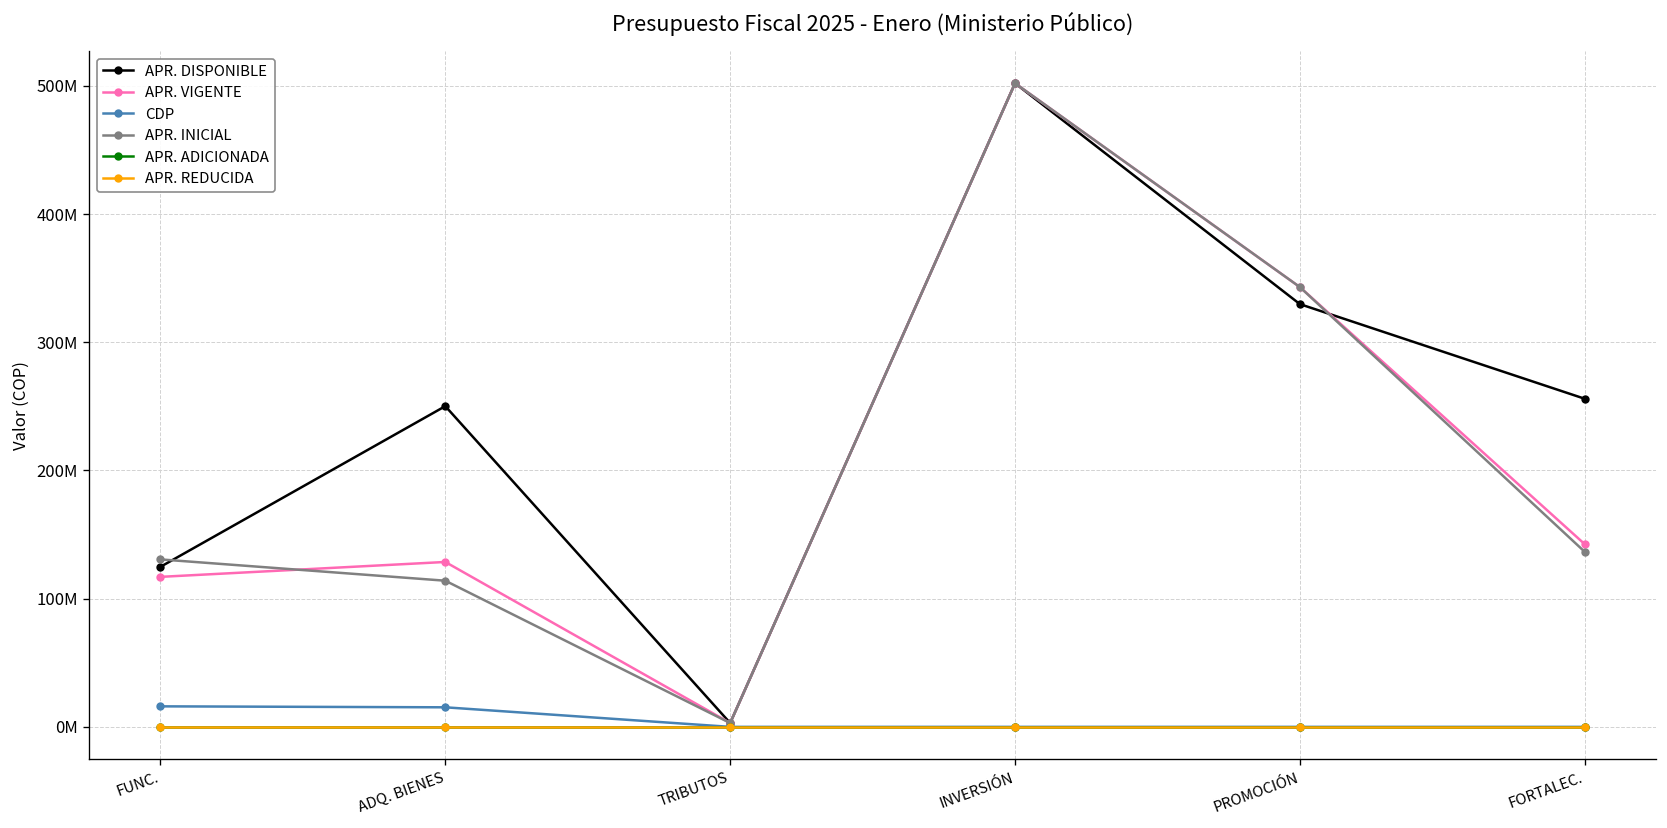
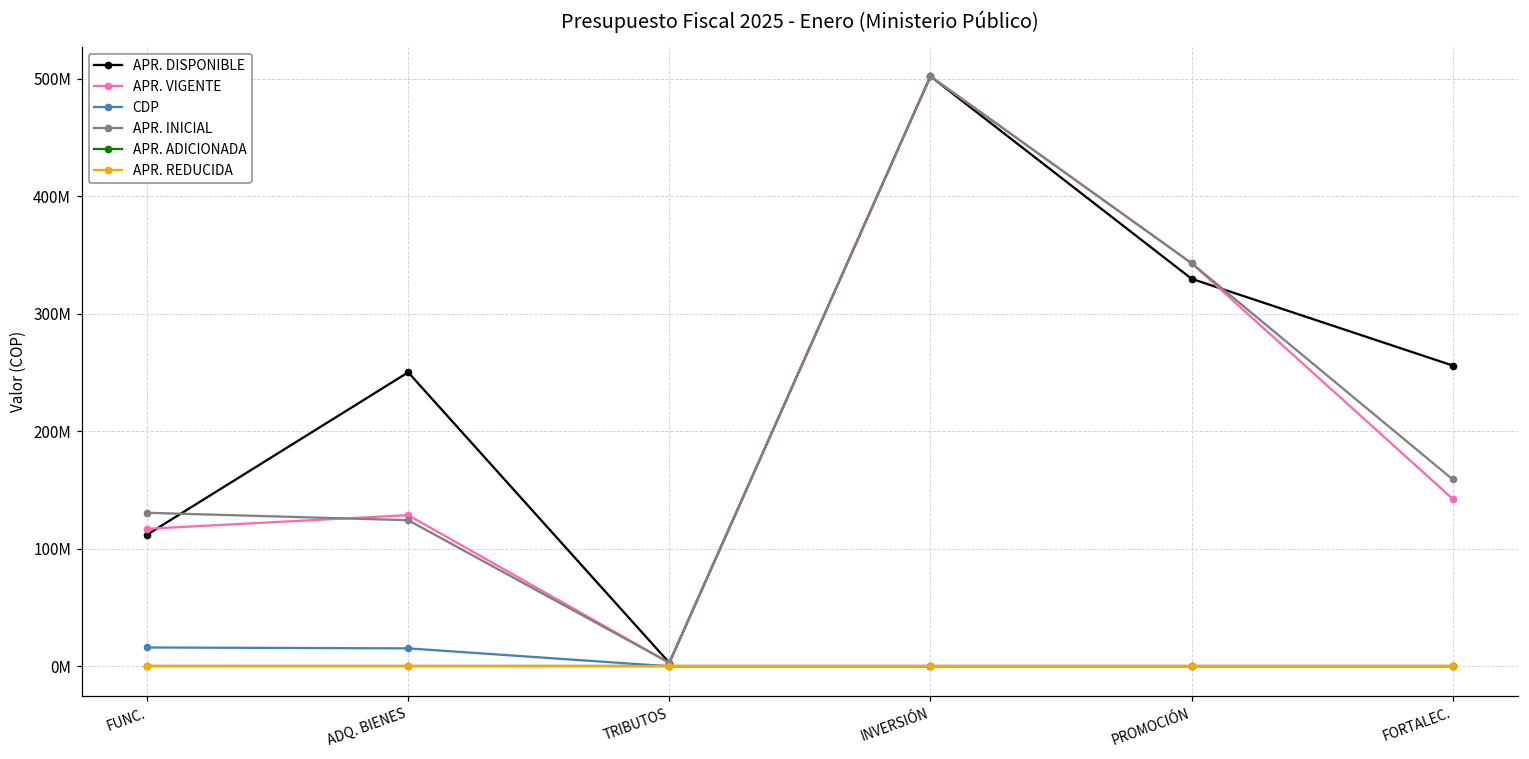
APR. DISPONIBLE, FUNC.: 125000000 -> 112000000
APR. INICIAL, ADQ. BIENES: 114000000 -> 124000000
APR. INICIAL, FORTALEC.: 136000000 -> 159000000
